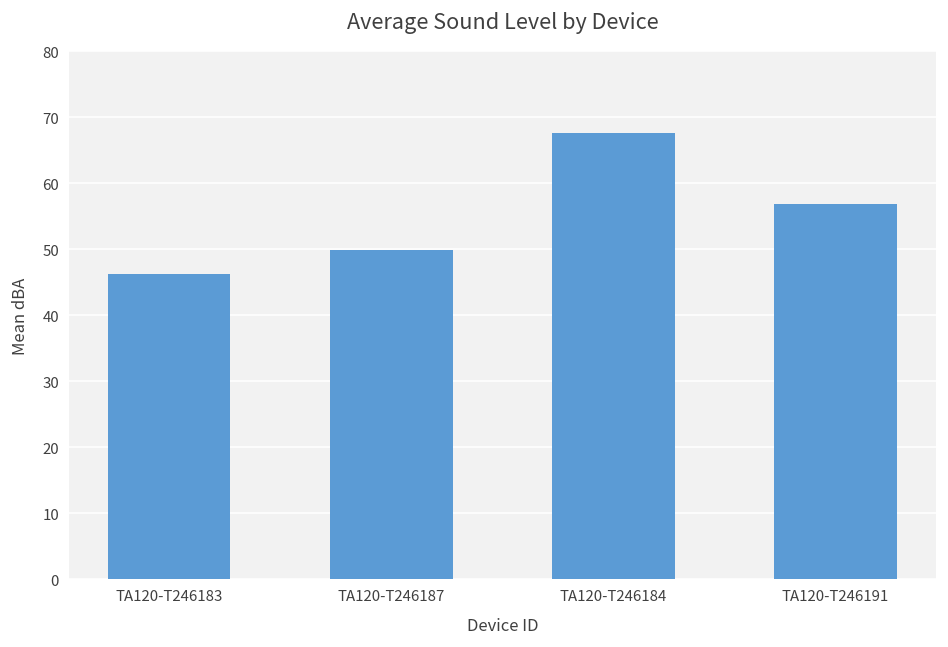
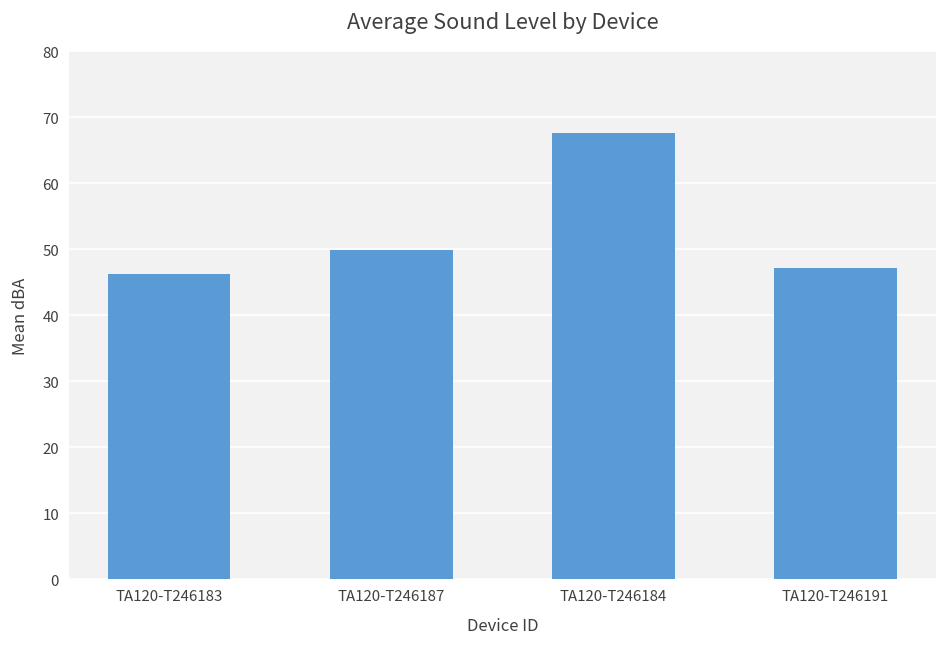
TA120-T246191: 57 -> 47
